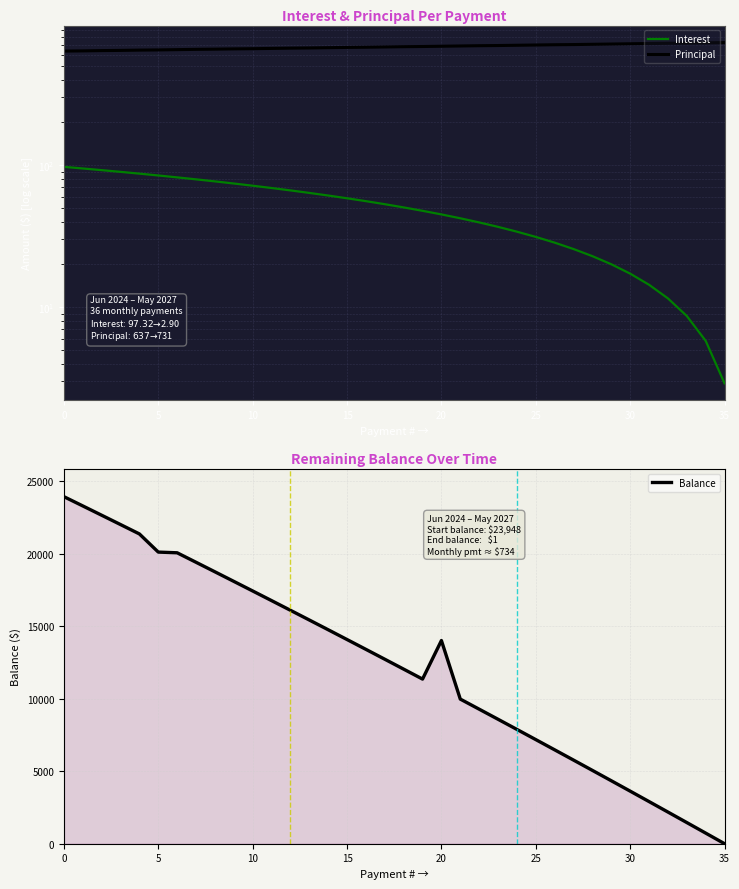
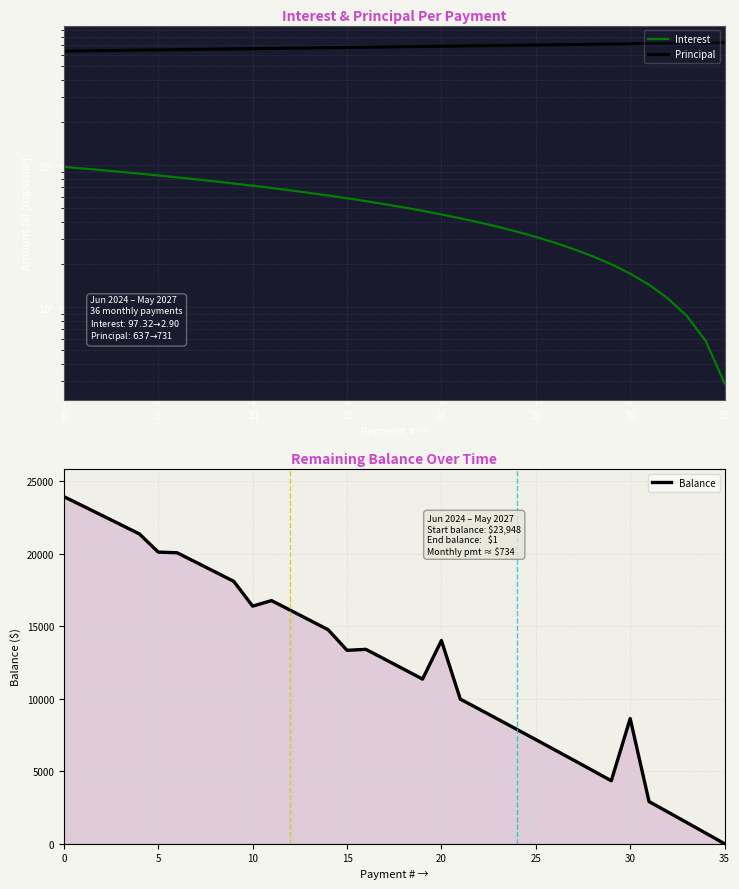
Remaining Balance Over Time, 10: 17400 -> 16400
Remaining Balance Over Time, 15: 14100 -> 13300
Remaining Balance Over Time, 30: 3600 -> 8600
